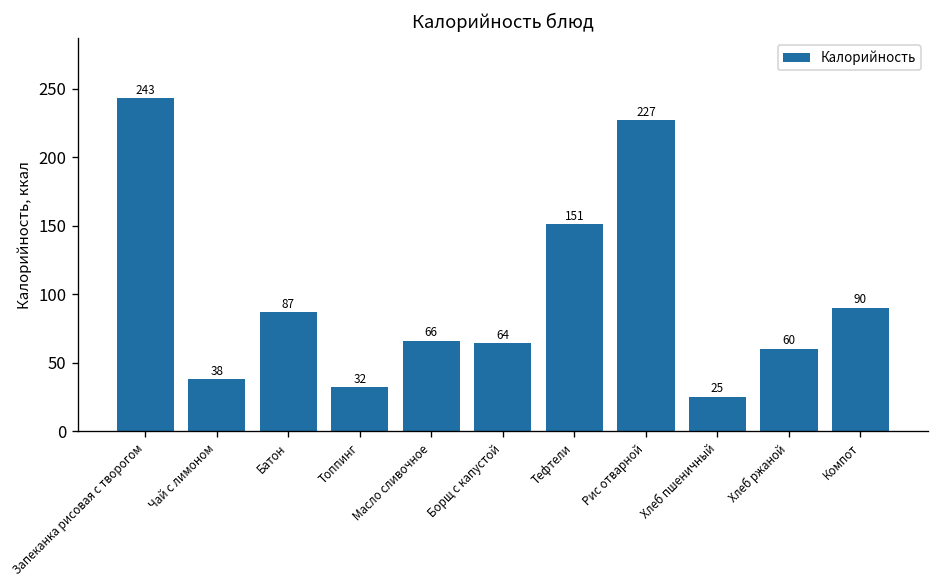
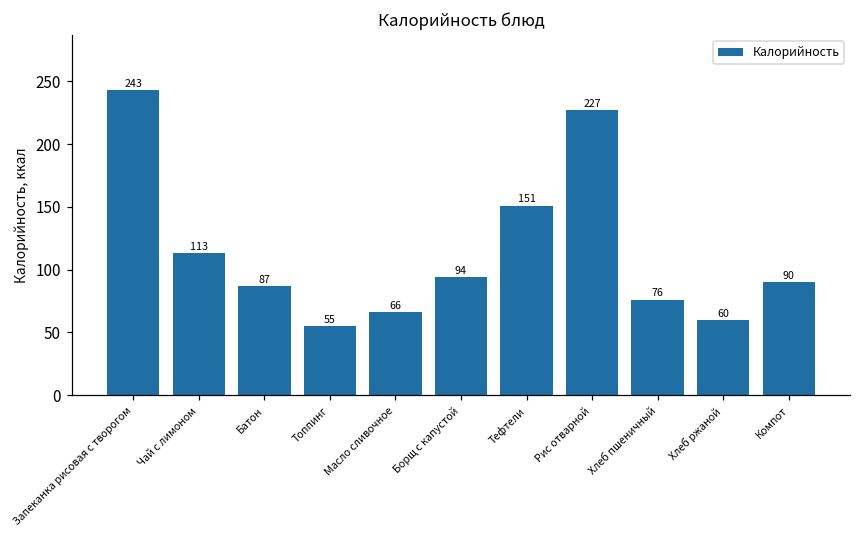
Чай с лимоном: 38 -> 113
Топпинг: 32 -> 55
Борщ с капустой: 64 -> 94
Хлеб пшеничный: 25 -> 76
